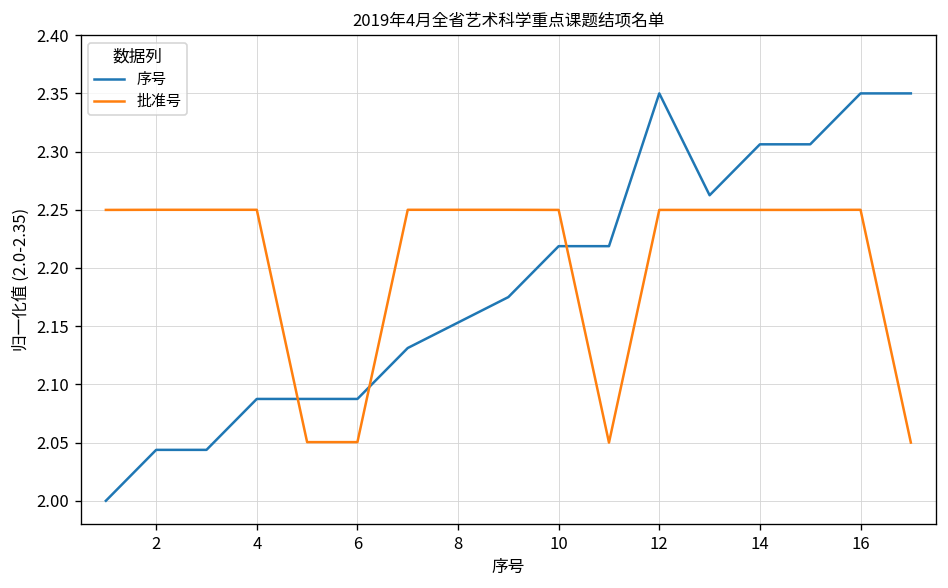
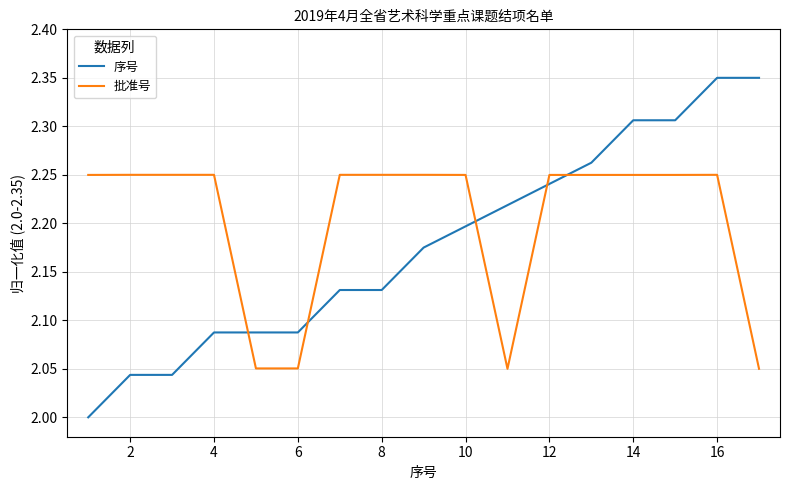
序号, 8: 2.15 -> 2.13
序号, 10: 2.22 -> 2.20
序号, 12: 2.35 -> 2.24
